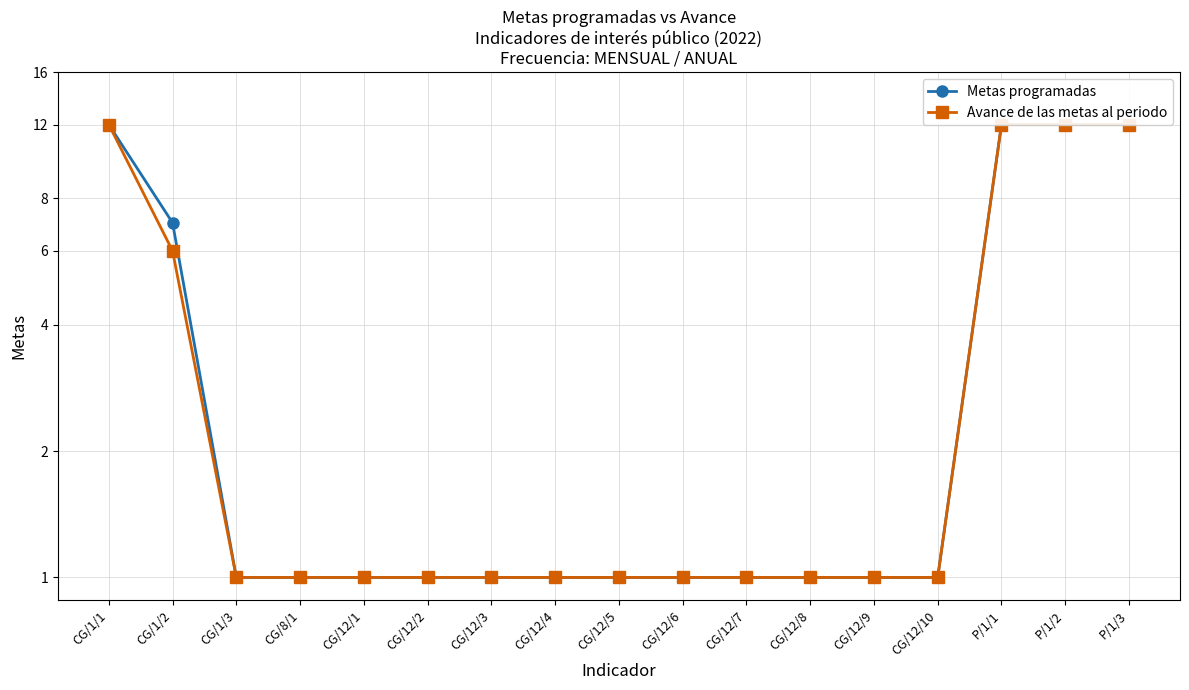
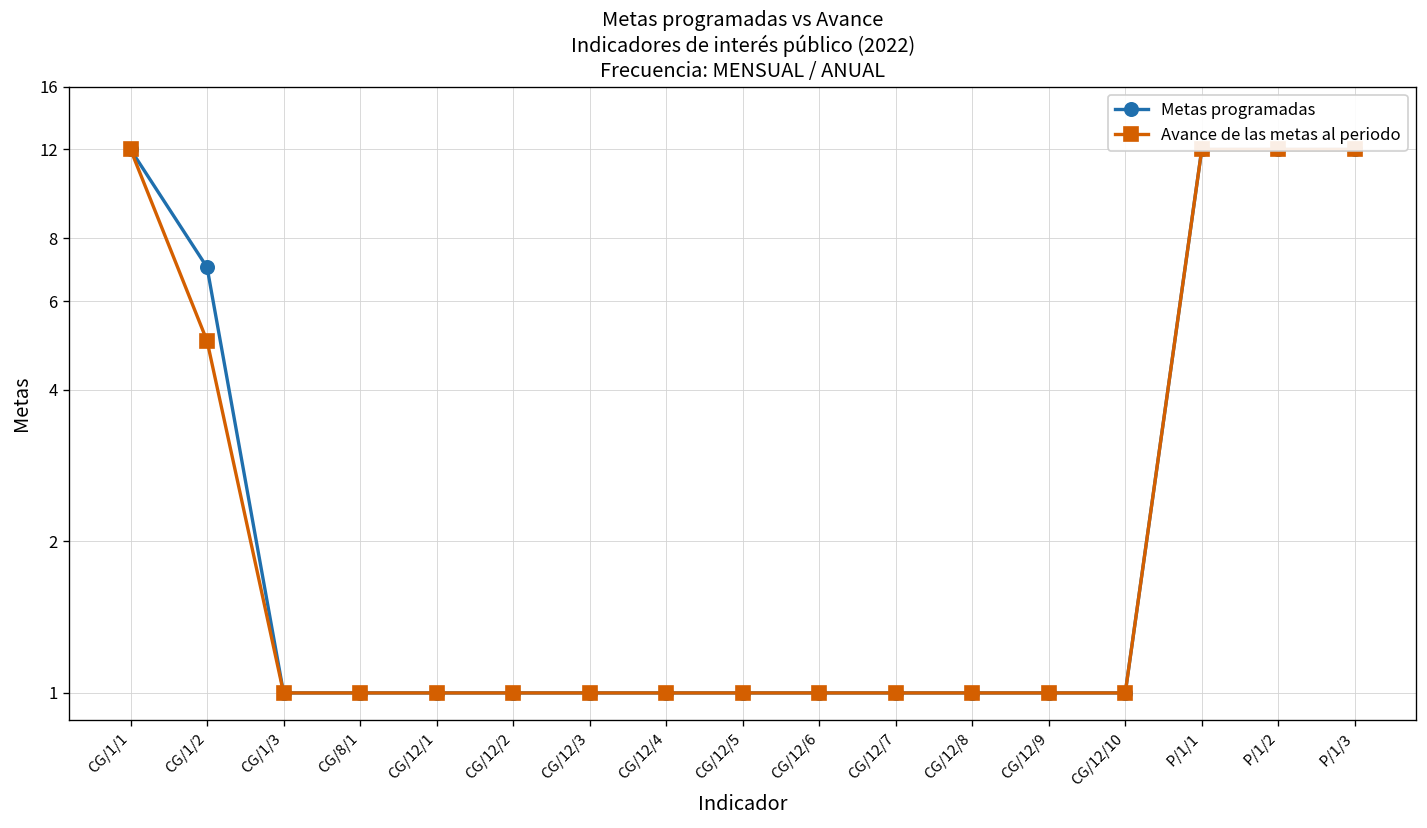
Avance de las metas al periodo, CG/1/2: 6 -> 5
